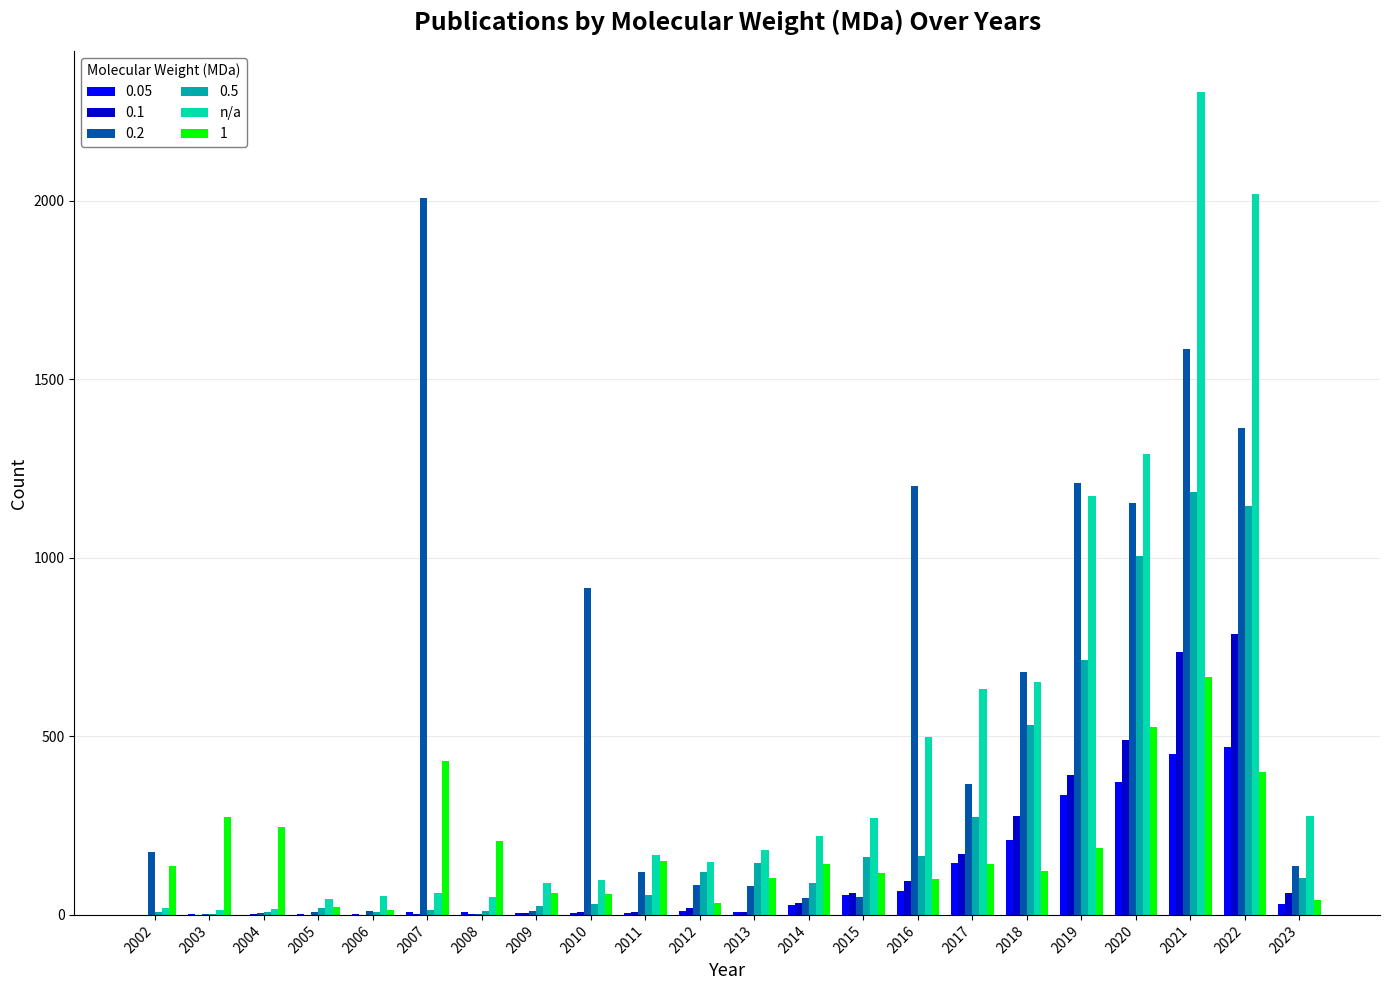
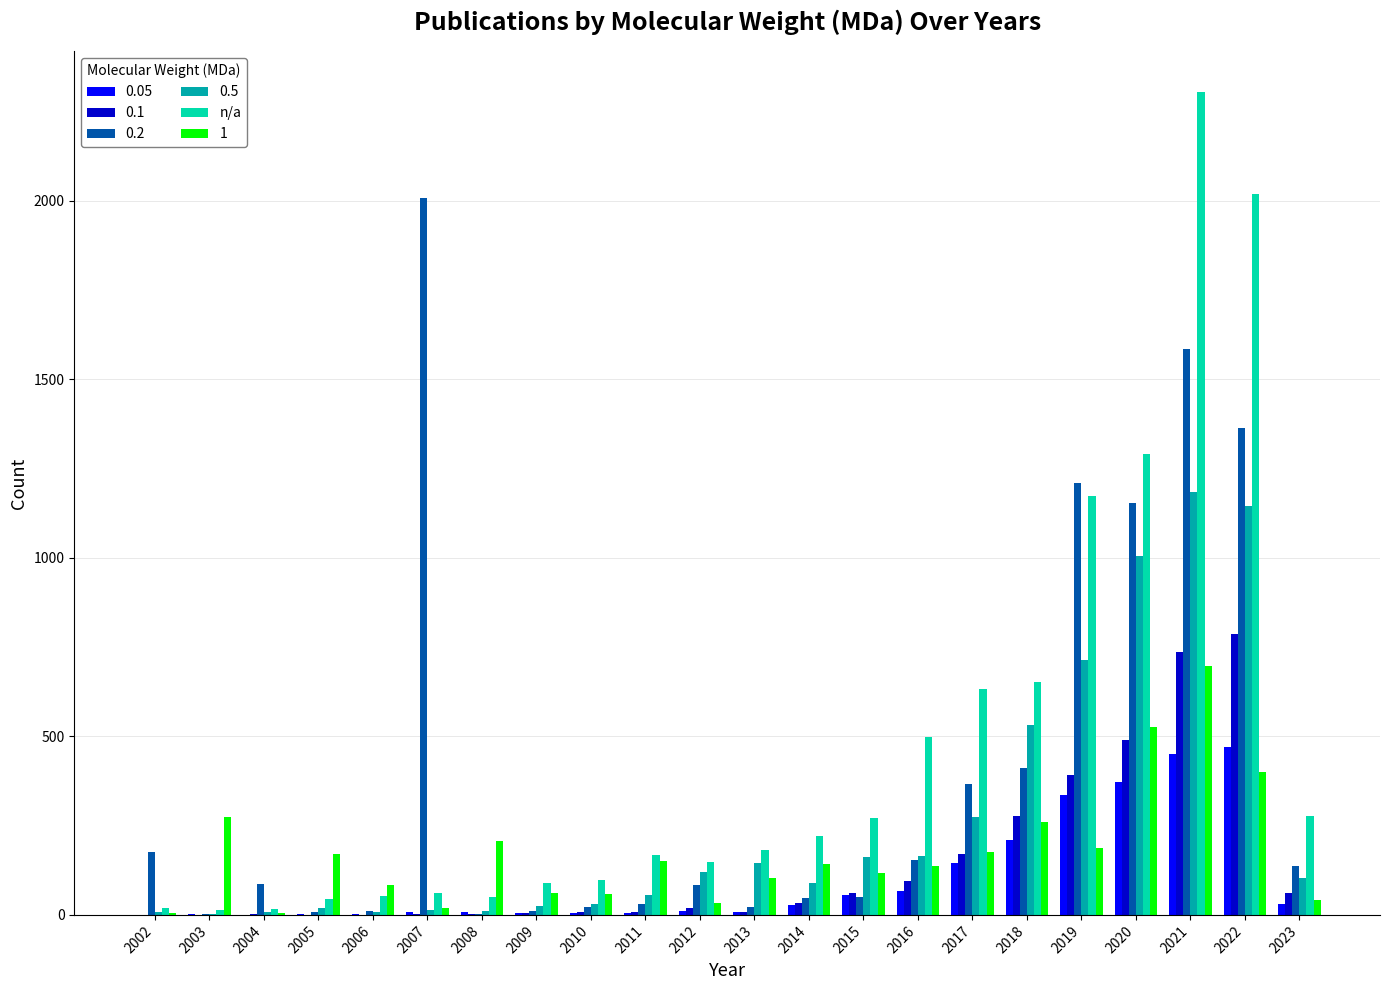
1, 2002: 140 -> 10
0.2, 2004: 10 -> 90
1, 2004: 250 -> 10
1, 2005: 20 -> 170
1, 2006: 10 -> 80
1, 2007: 430 -> 20
0.2, 2010: 920 -> 20
0.2, 2011: 120 -> 30
0.2, 2013: 80 -> 20
0.2, 2016: 1200 -> 160
1, 2016: 100 -> 140
1, 2017: 140 -> 180
0.2, 2018: 680 -> 410
1, 2018: 120 -> 260
1, 2021: 670 -> 700
